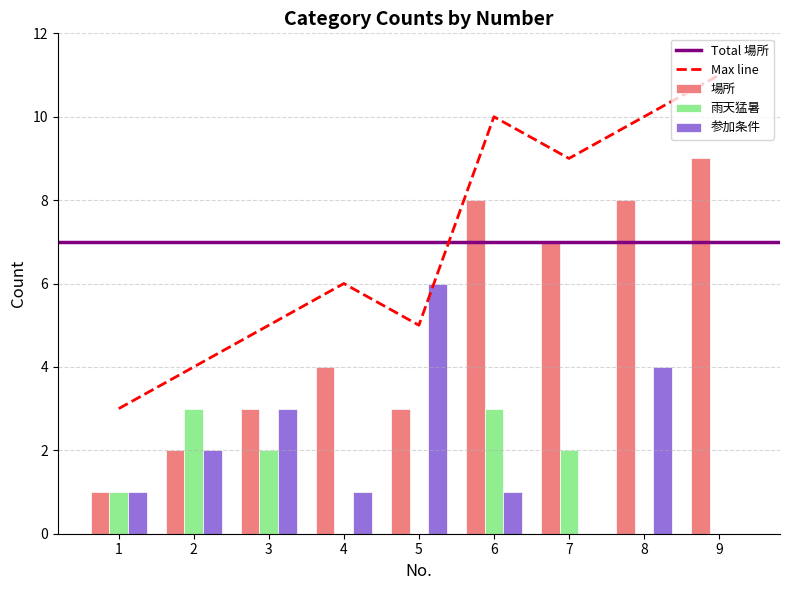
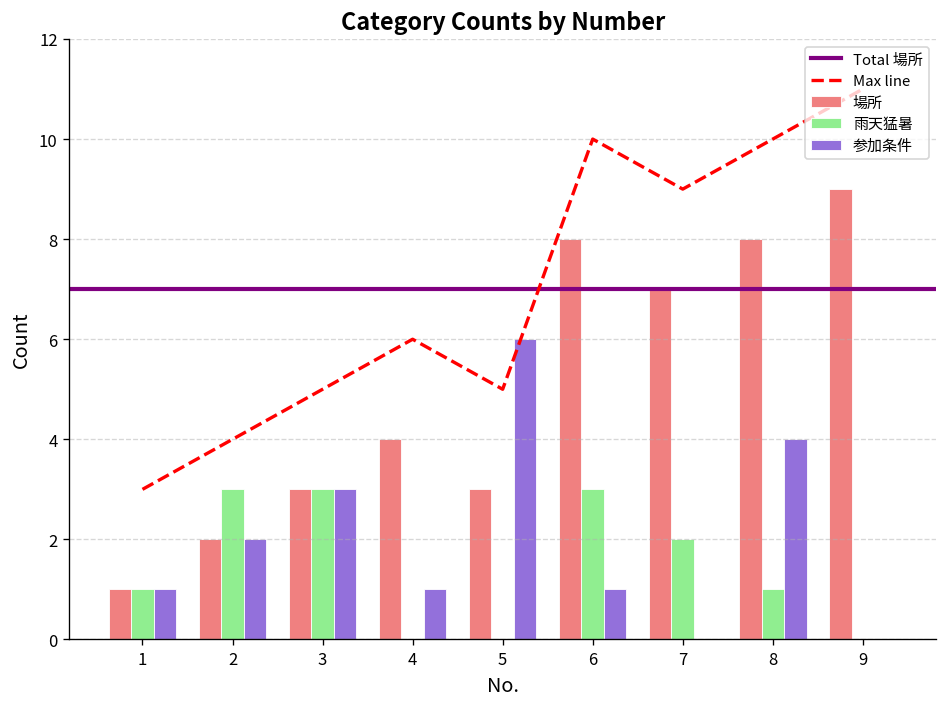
雨天猛暑, 3: 2 -> 3
雨天猛暑, 8: 0 -> 1
